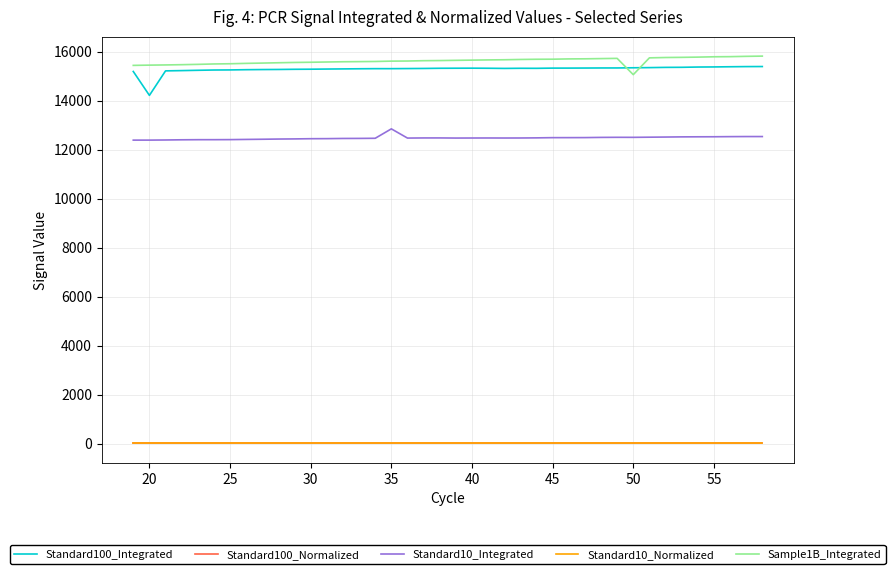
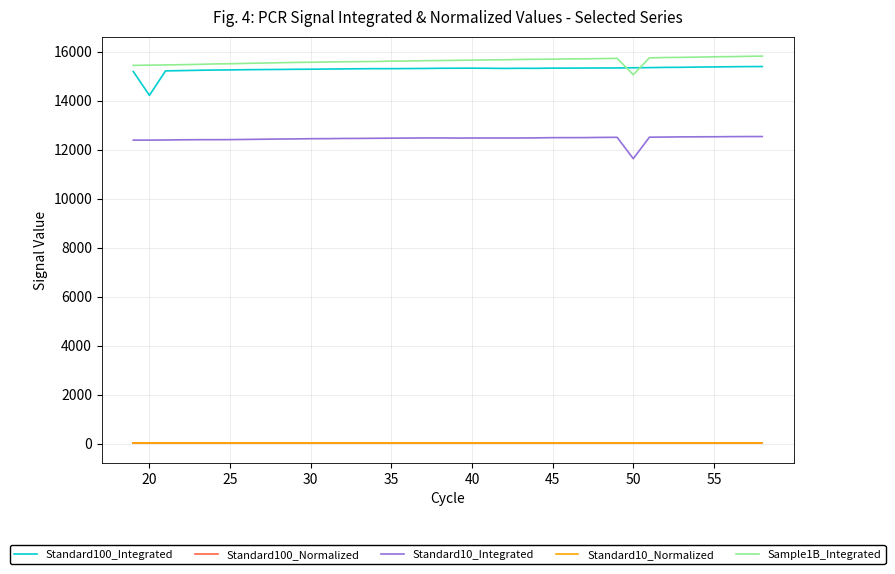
Standard10_Integrated, 35: 12800 -> 12500
Standard10_Integrated, 50: 12500 -> 11600
